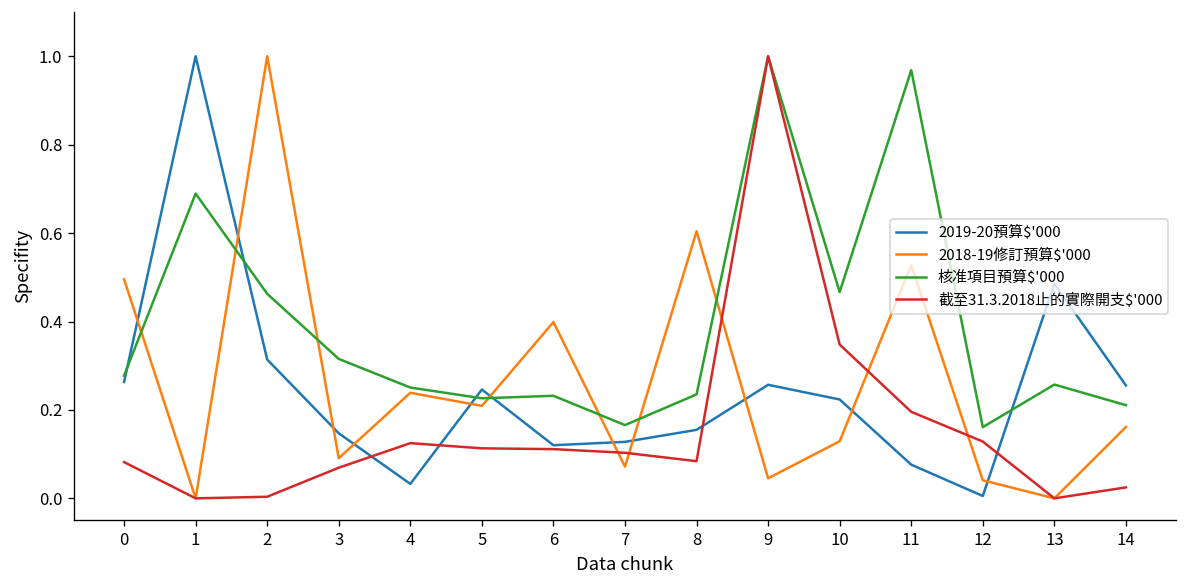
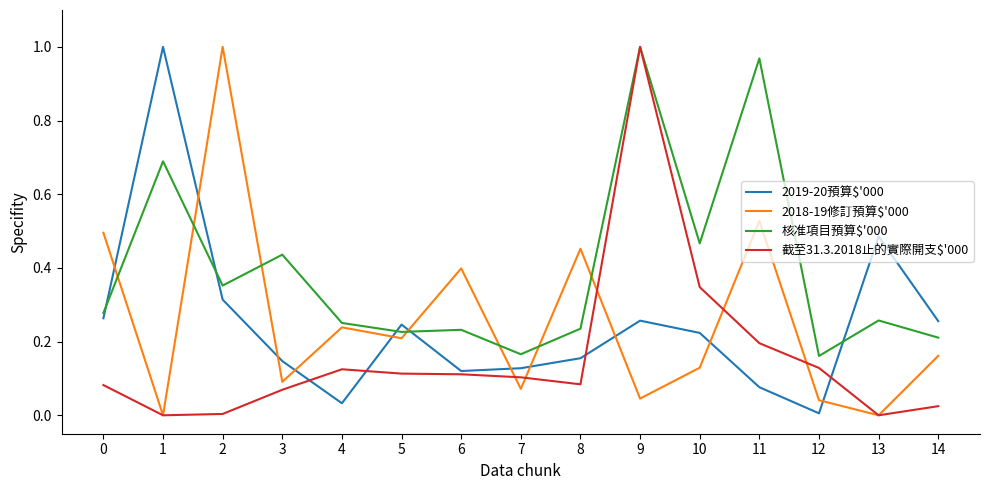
核准項目預算$'000, 2: 0.46 -> 0.35
核准項目預算$'000, 3: 0.32 -> 0.44
2018-19修訂預算$'000, 8: 0.60 -> 0.45
